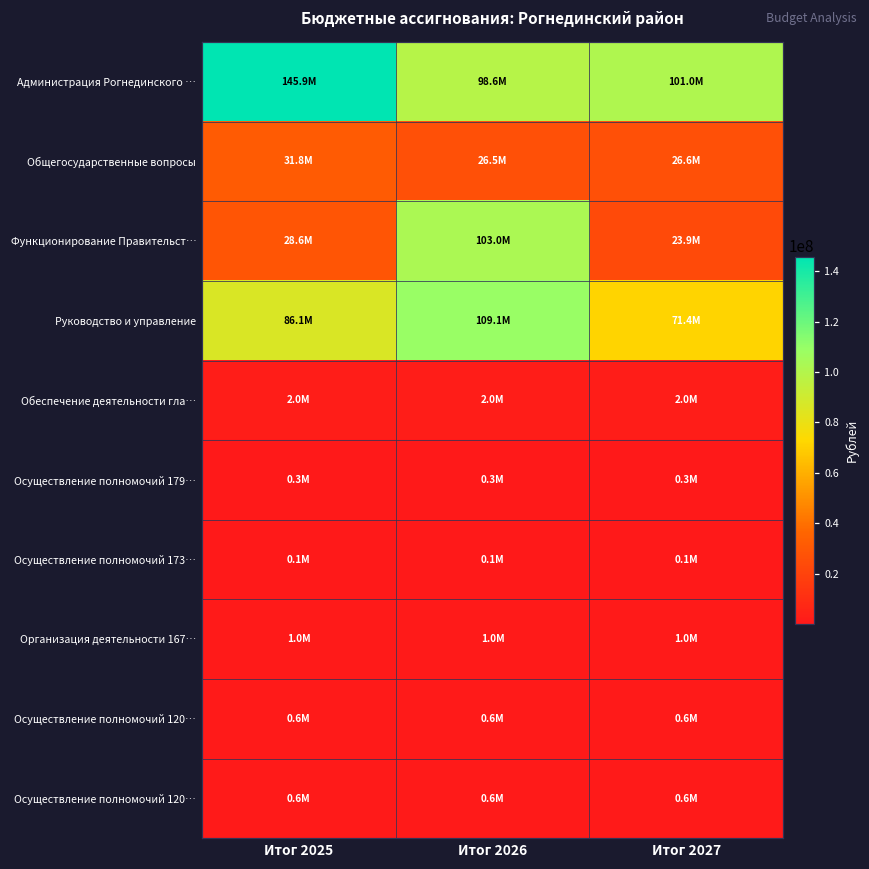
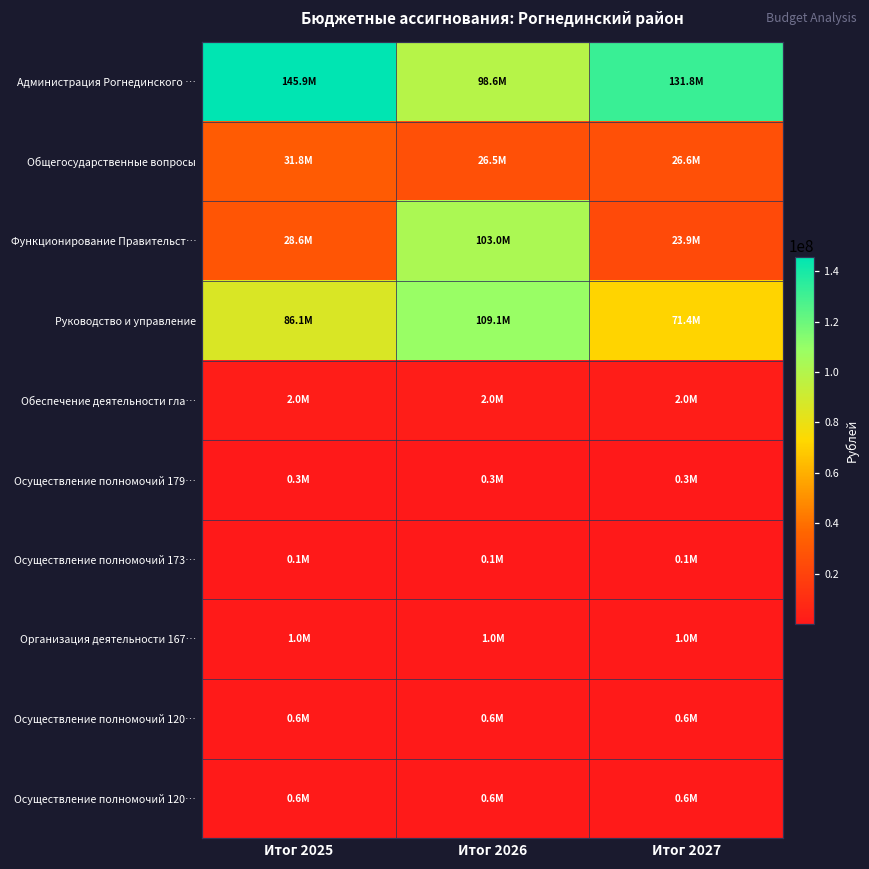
Администрация Рогнединского …, Итог 2027: 101.0M -> 131.8M
